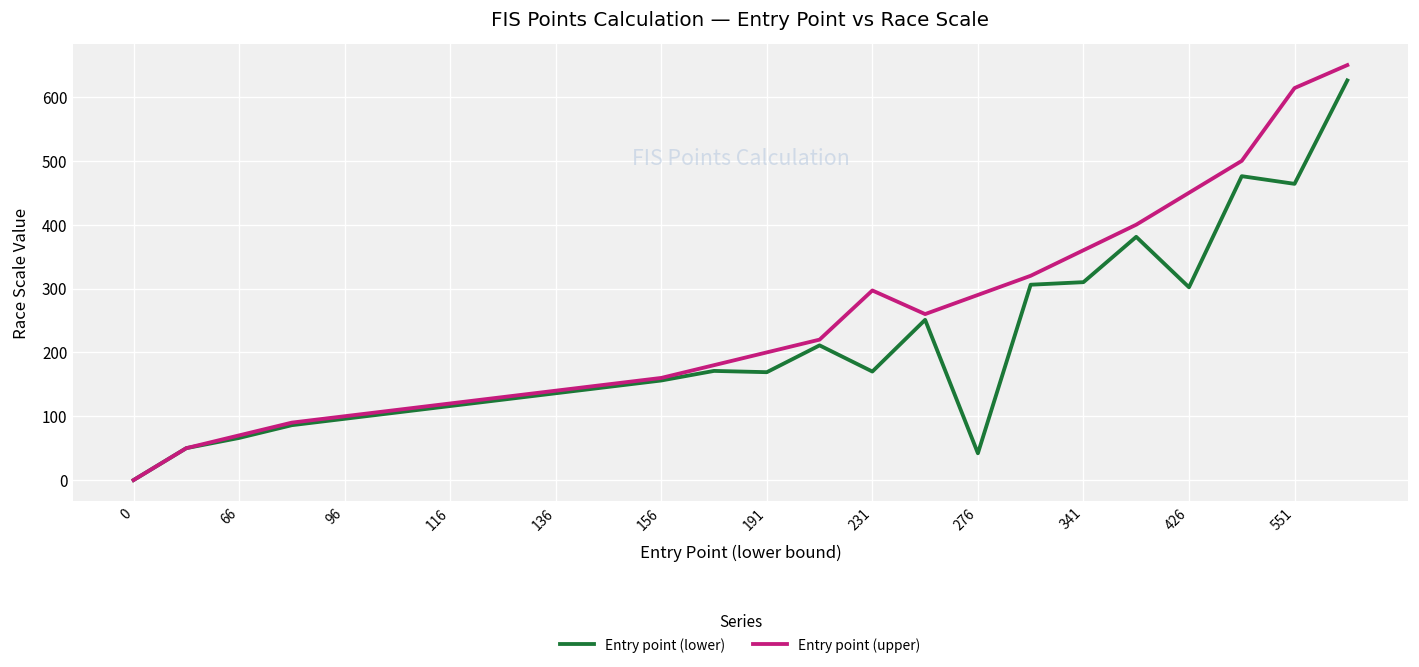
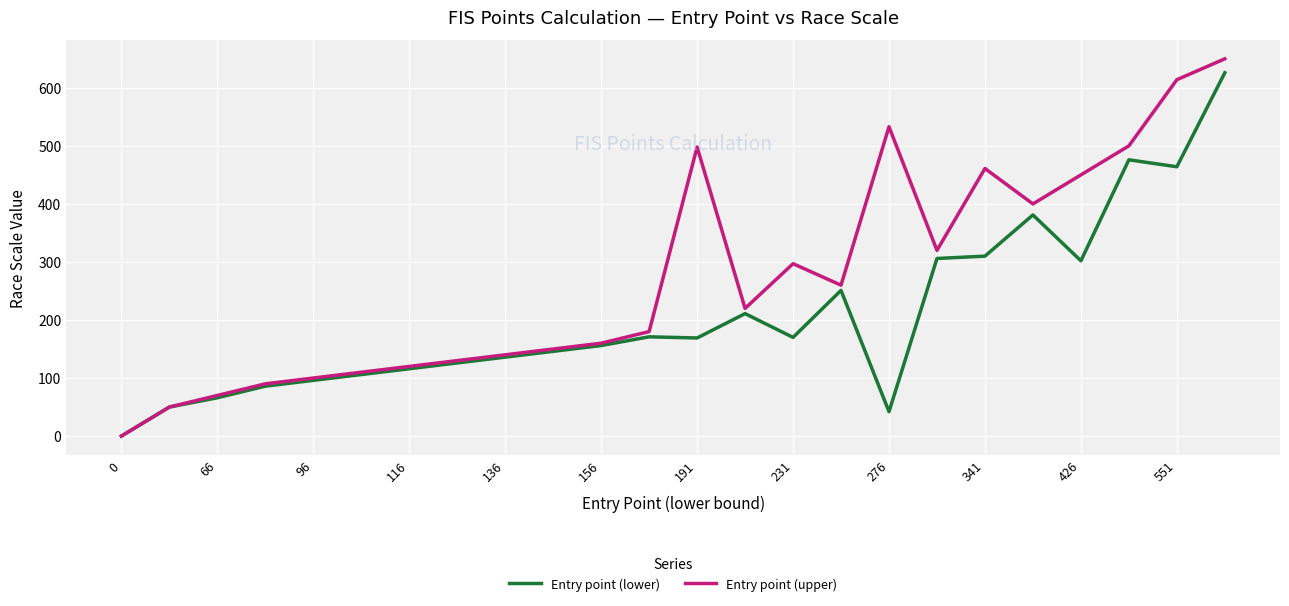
Entry point (upper), 191: 200 -> 500
Entry point (upper), 276: 290 -> 530
Entry point (upper), 341: 360 -> 460
